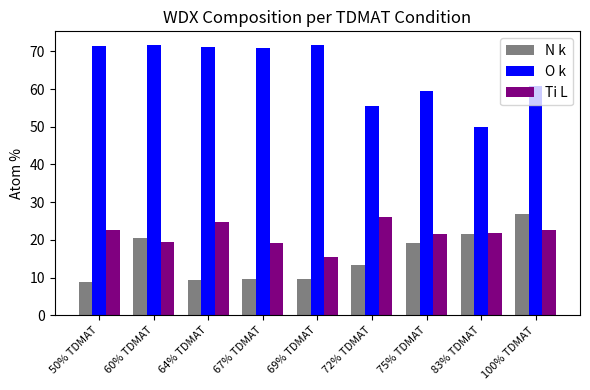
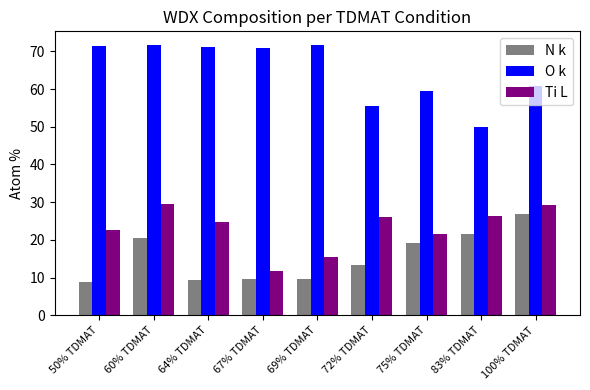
Ti L, 60% TDMAT: 19 -> 30
Ti L, 67% TDMAT: 19 -> 12
Ti L, 83% TDMAT: 22 -> 26
Ti L, 100% TDMAT: 23 -> 29
